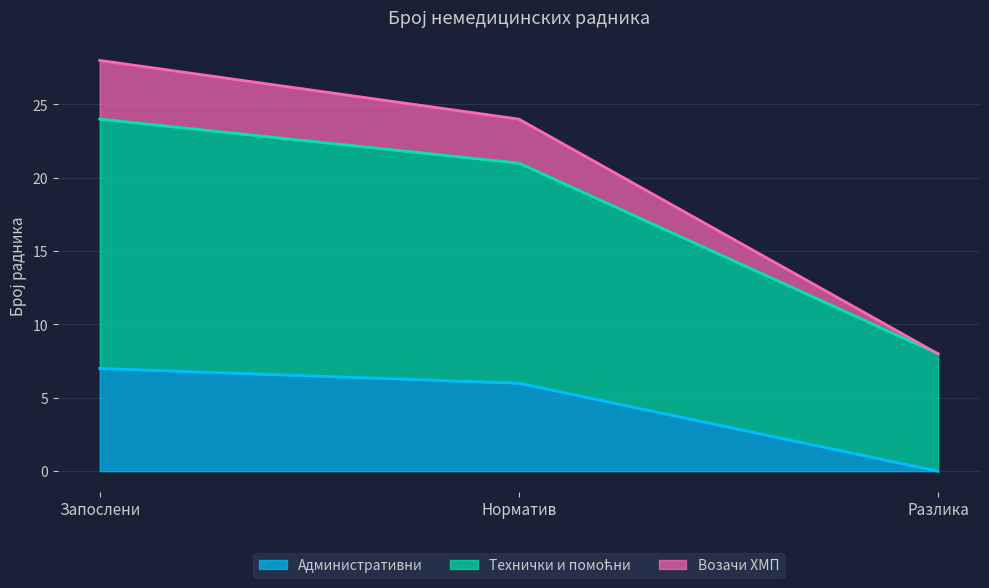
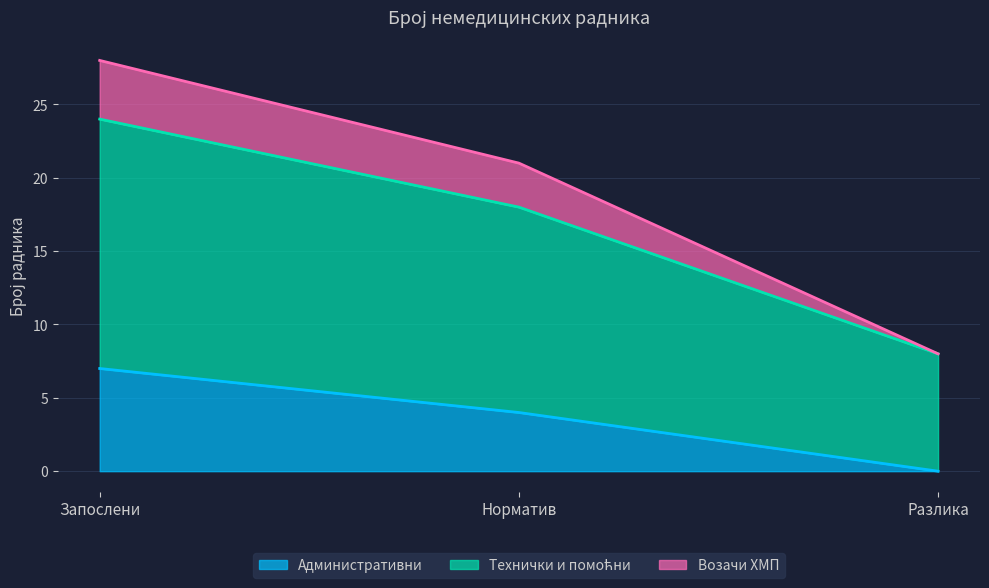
Административни, Норматив: 6 -> 4
Технички и помоћни, Норматив: 15 -> 14
